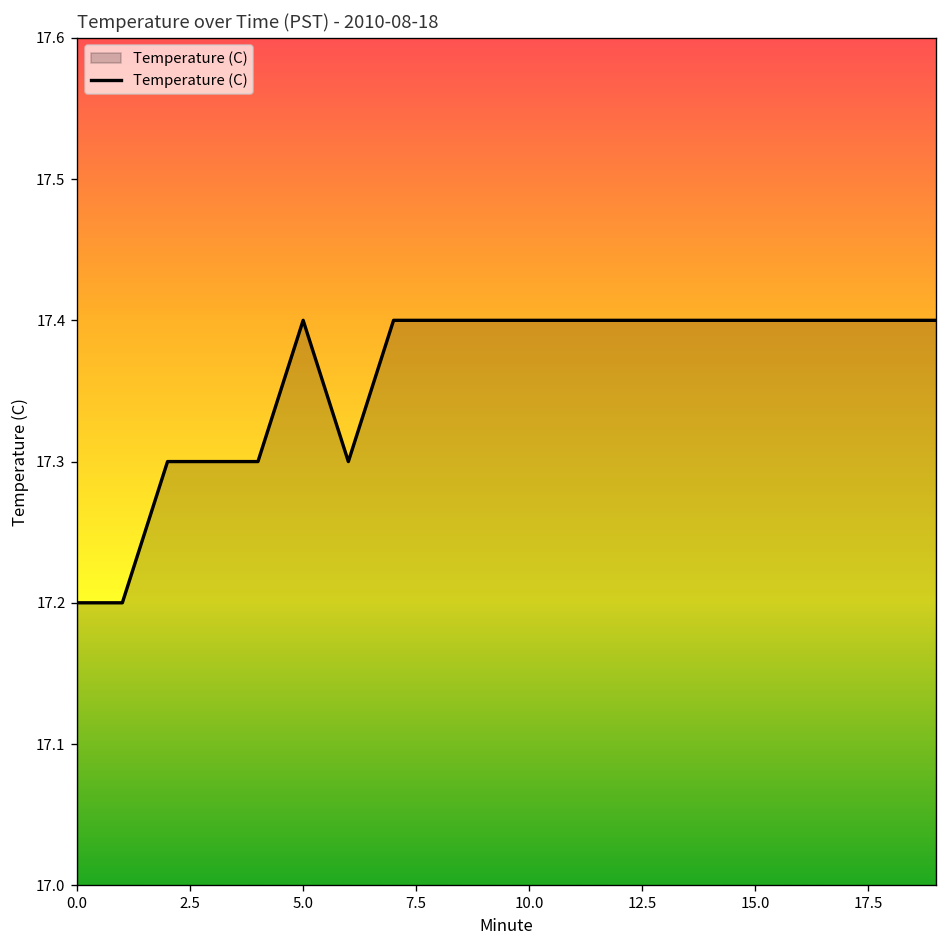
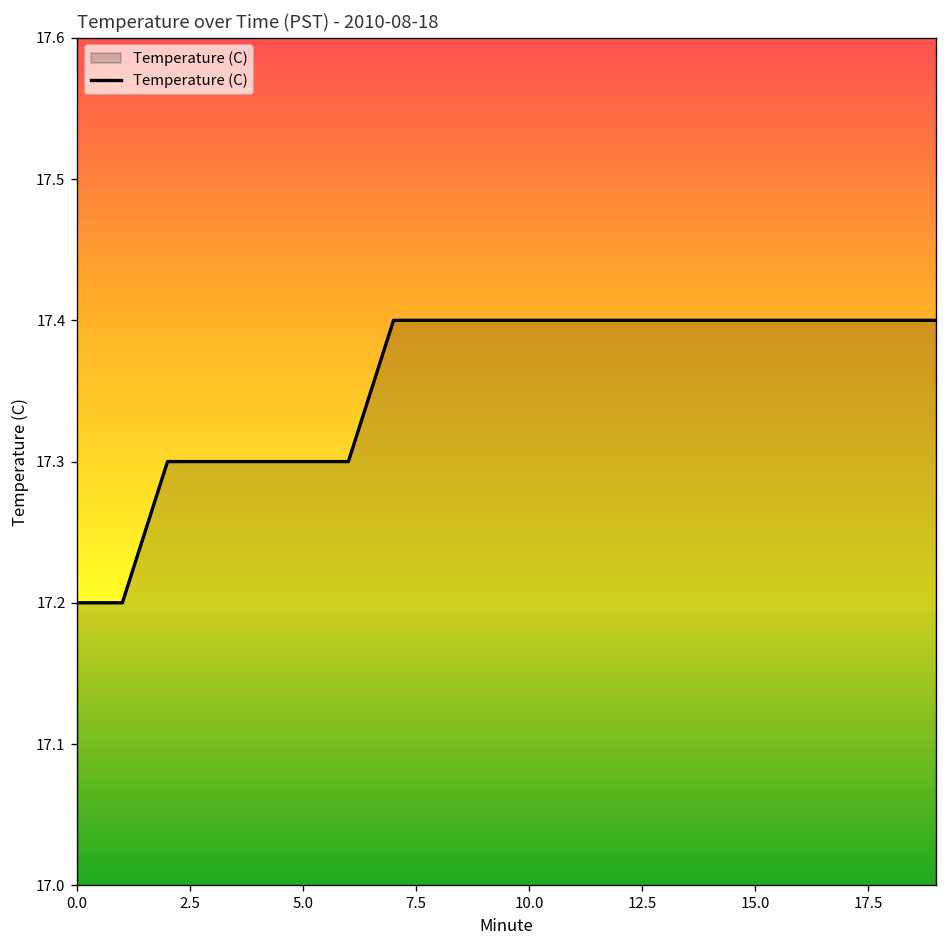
5.0: 17.4 -> 17.3
